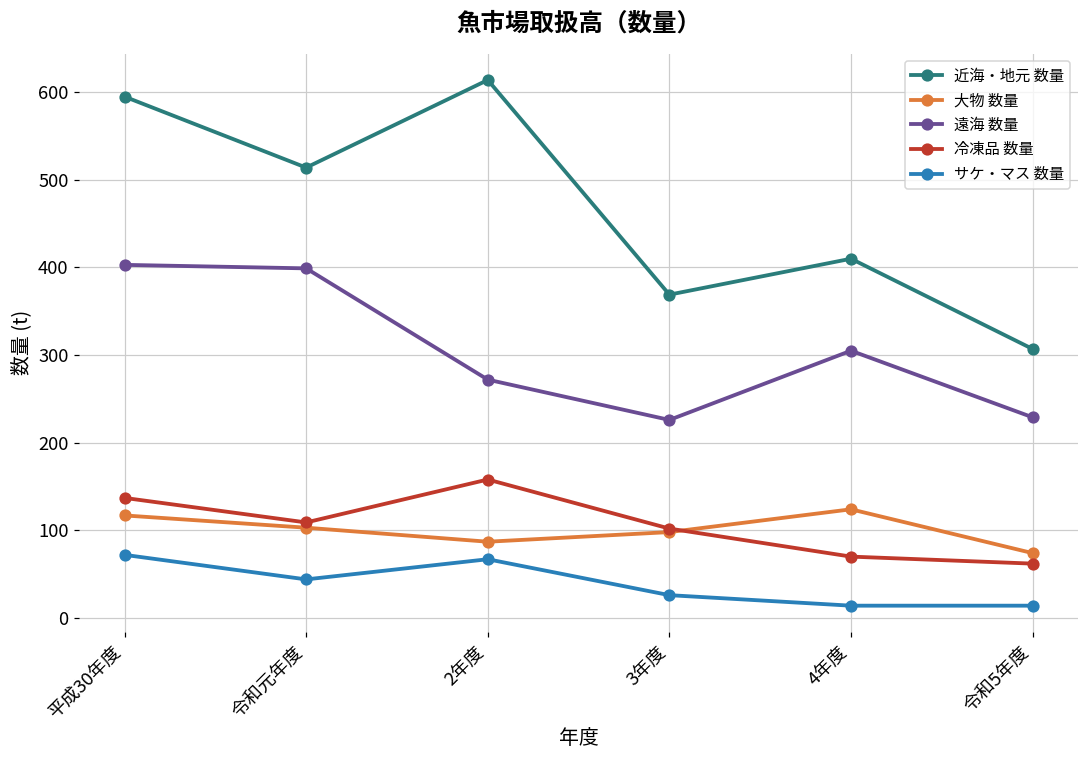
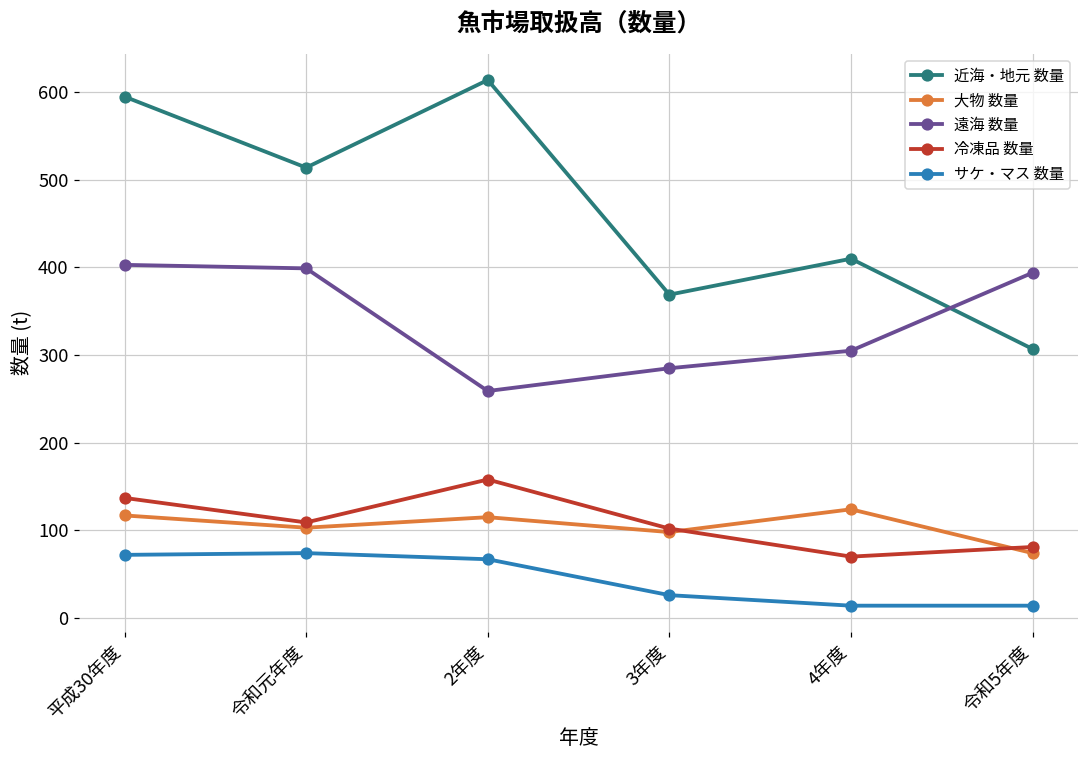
サケ・マス 数量, 令和元年度: 40 -> 70
大物 数量, 2年度: 90 -> 120
遠海 数量, 2年度: 270 -> 260
遠海 数量, 3年度: 230 -> 290
遠海 数量, 令和5年度: 230 -> 390
冷凍品 数量, 令和5年度: 60 -> 80
